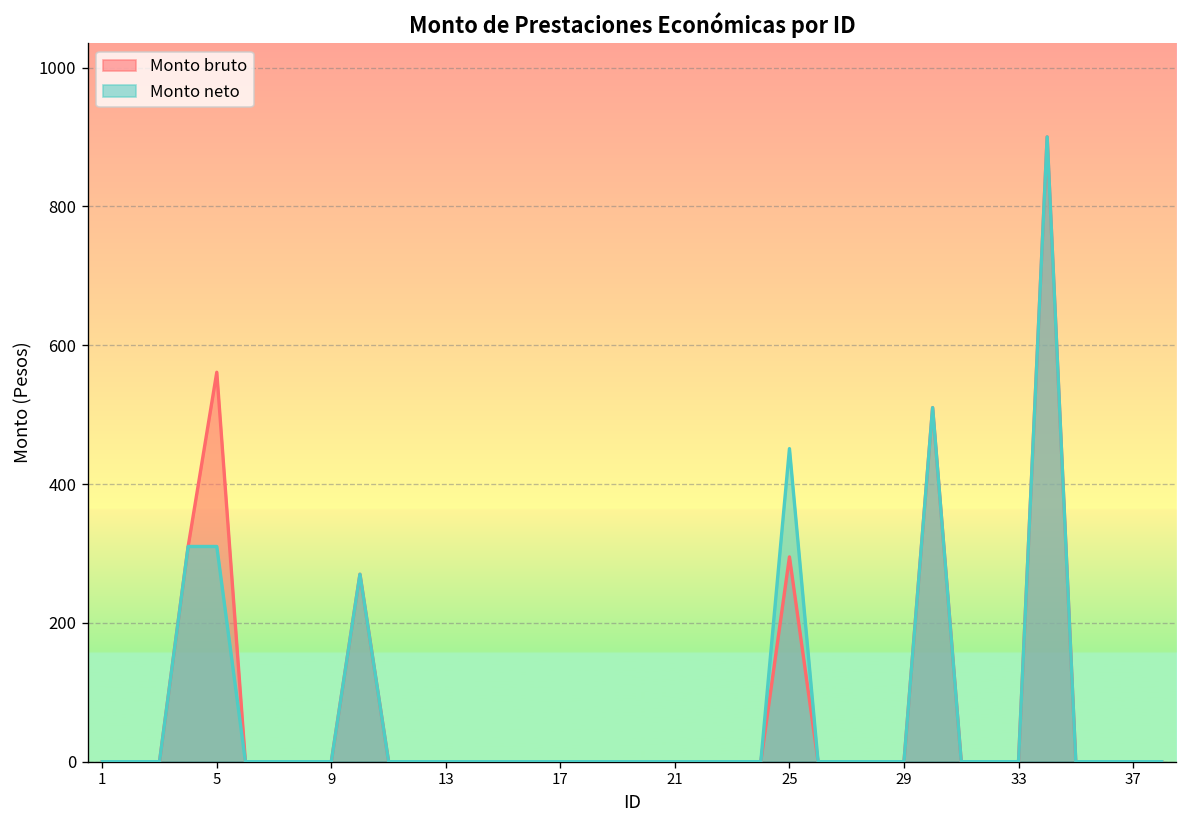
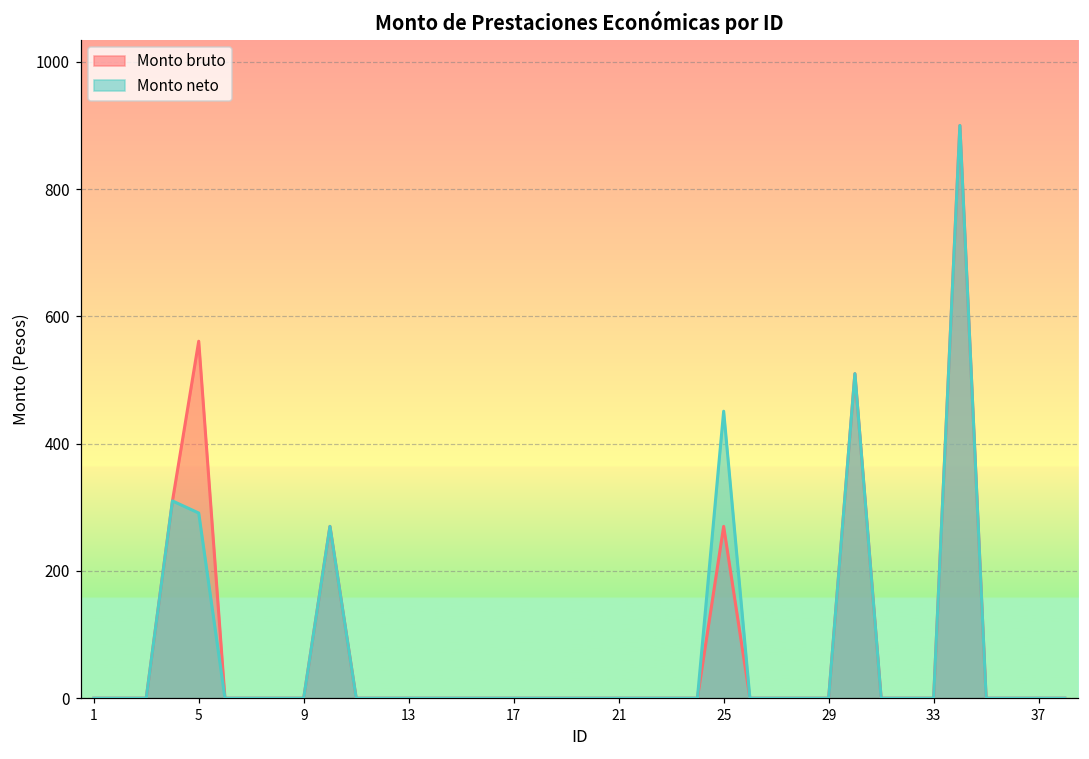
Monto neto, 5: 310 -> 290
Monto bruto, 25: 300 -> 270
